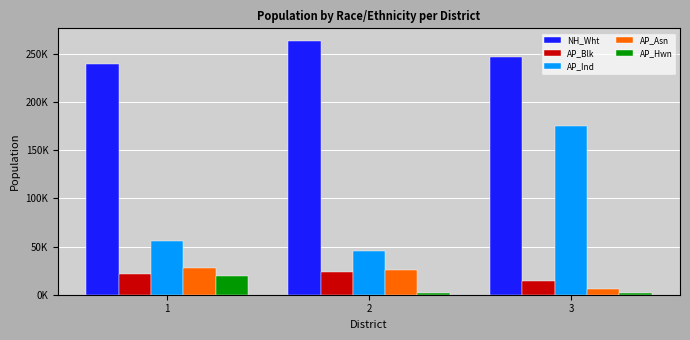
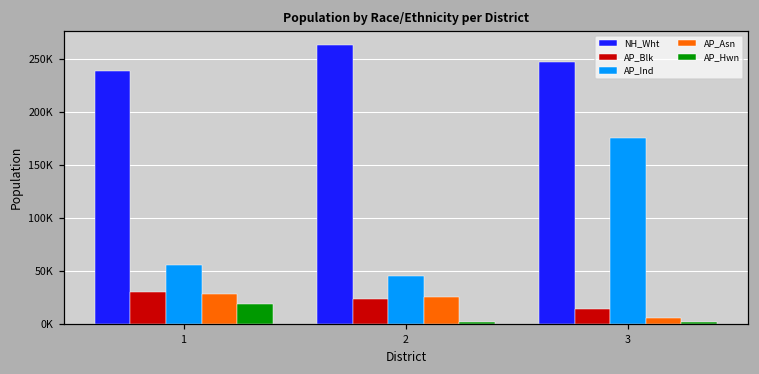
AP_Blk, 1: 20000 -> 30000
